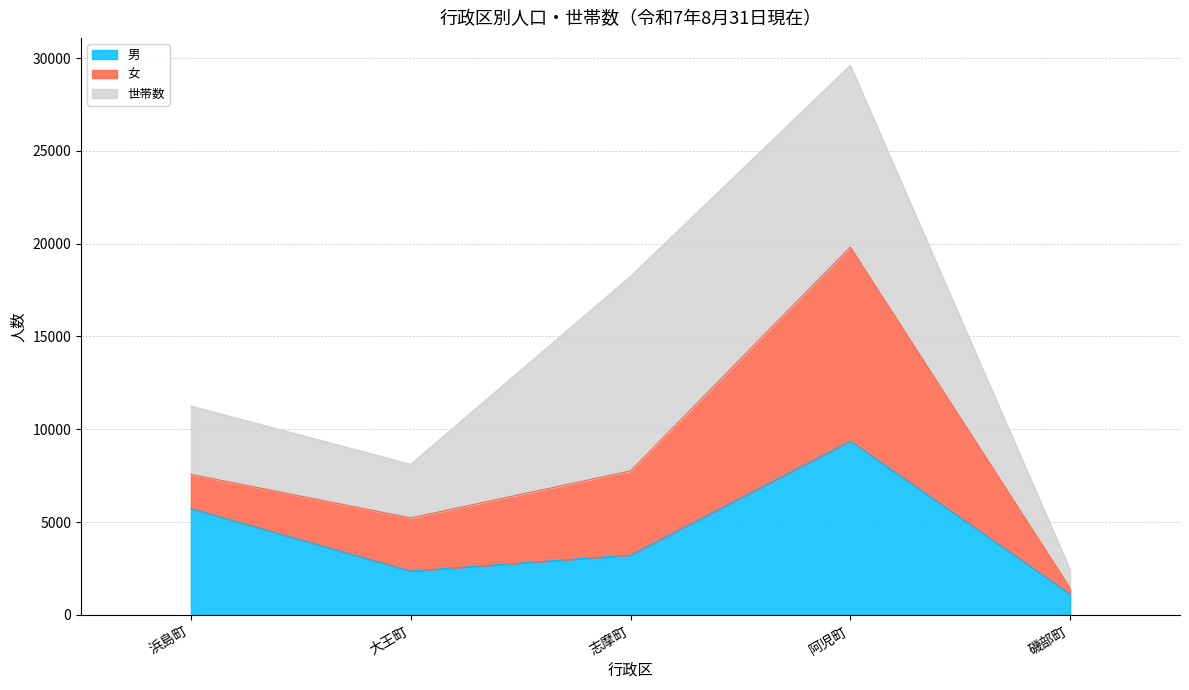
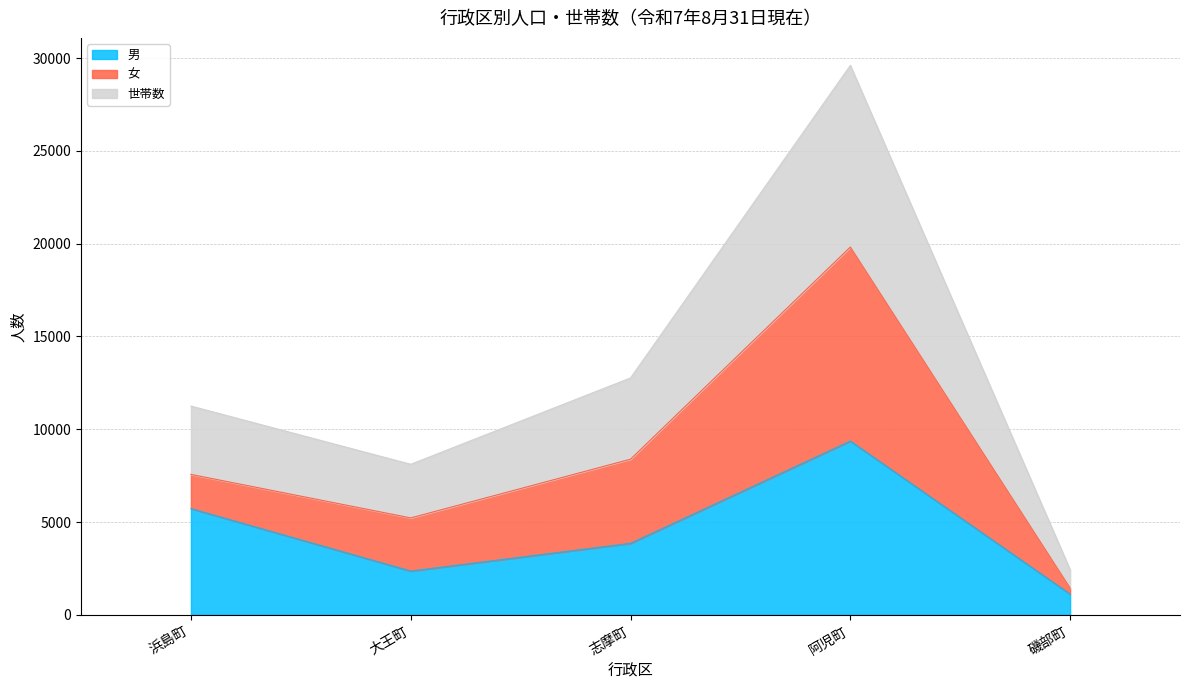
男, 志摩町: 3200 -> 3900
世帯数, 志摩町: 10500 -> 4400
